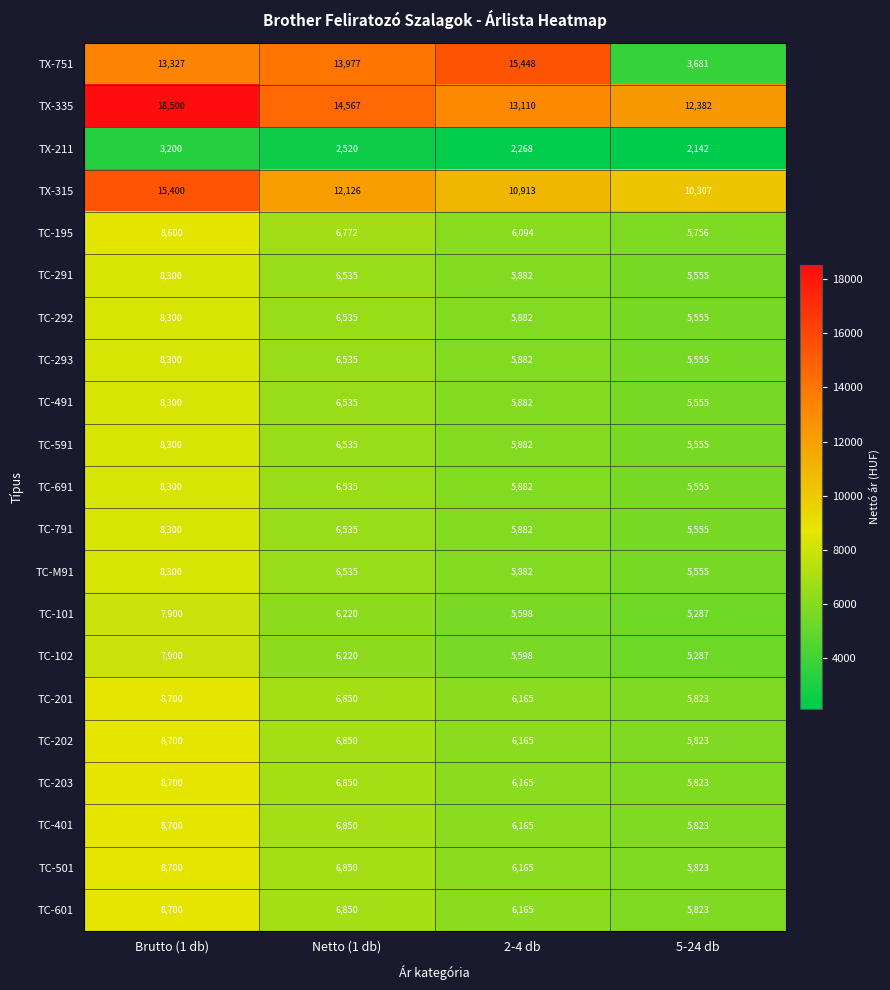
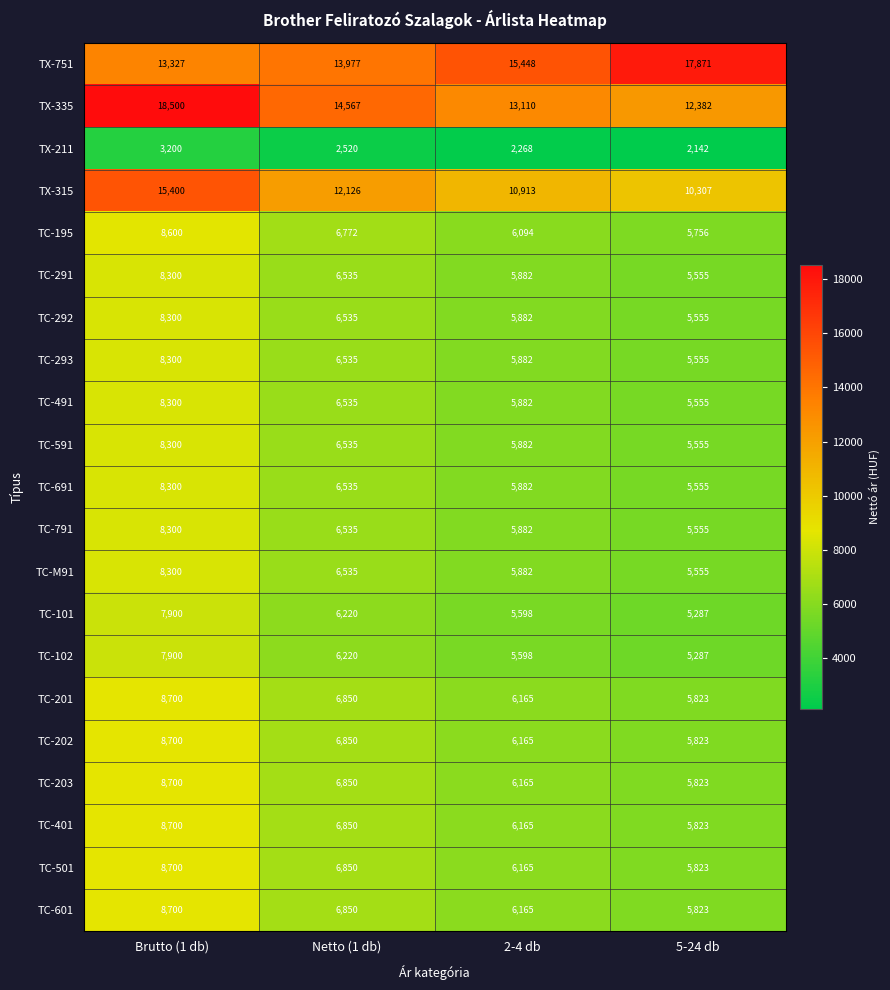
TX-751, 5-24 db: 3,681 -> 17,871
